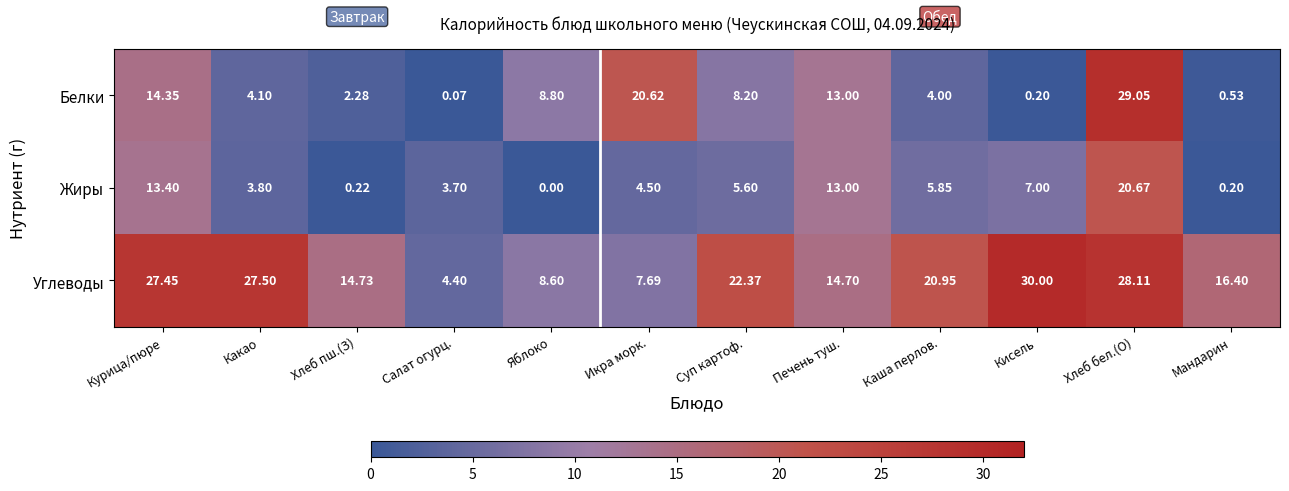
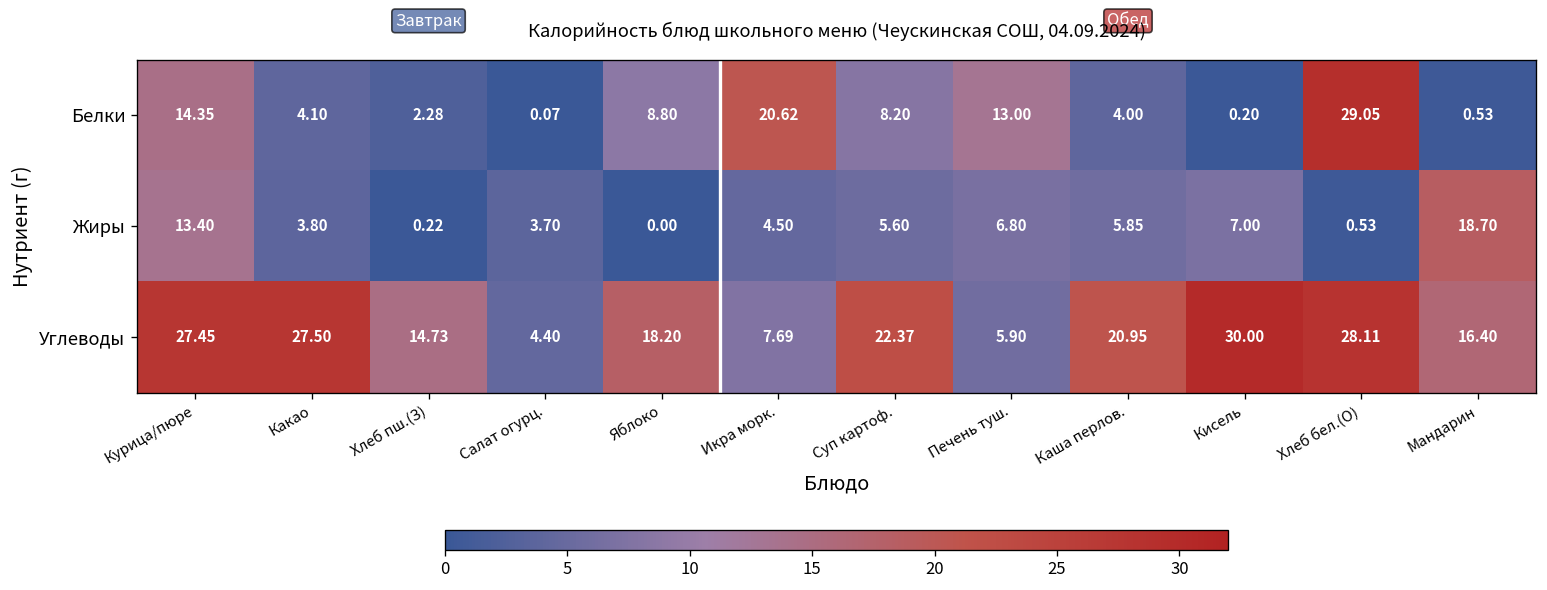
Жиры, Печень туш.: 13.00 -> 6.80
Жиры, Хлеб бел.(О): 20.67 -> 0.53
Жиры, Мандарин: 0.20 -> 18.70
Углеводы, Яблоко: 8.60 -> 18.20
Углеводы, Печень туш.: 14.70 -> 5.90
